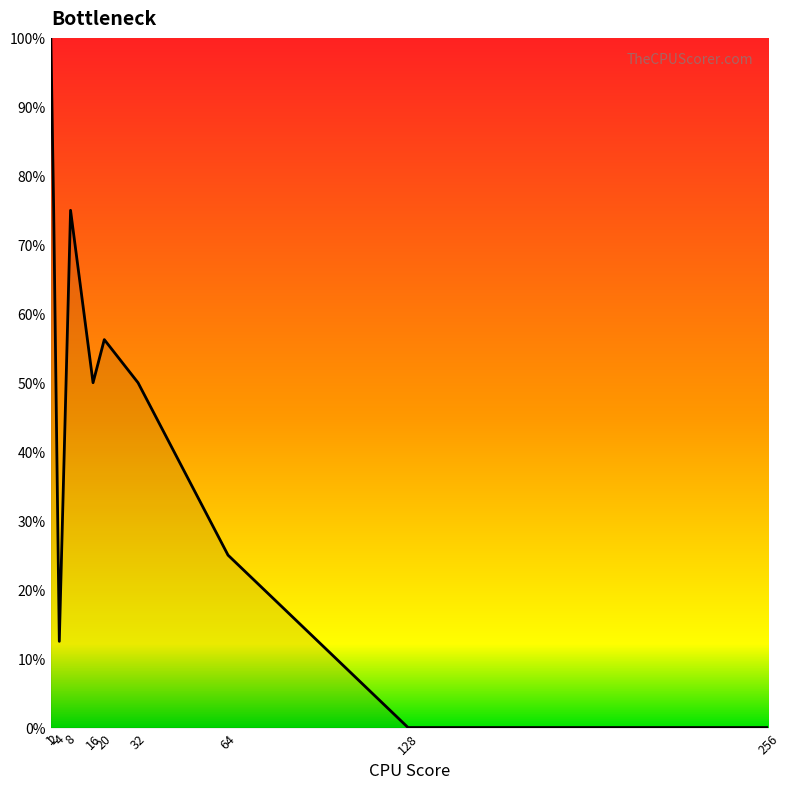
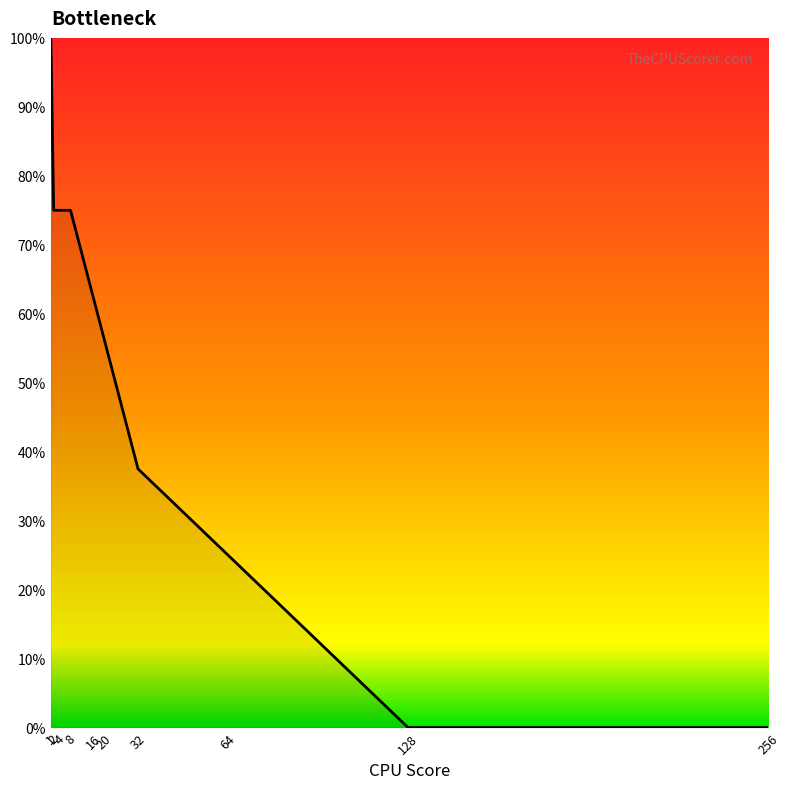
4: 13% -> 75%
16: 50% -> 63%
32: 50% -> 38%
